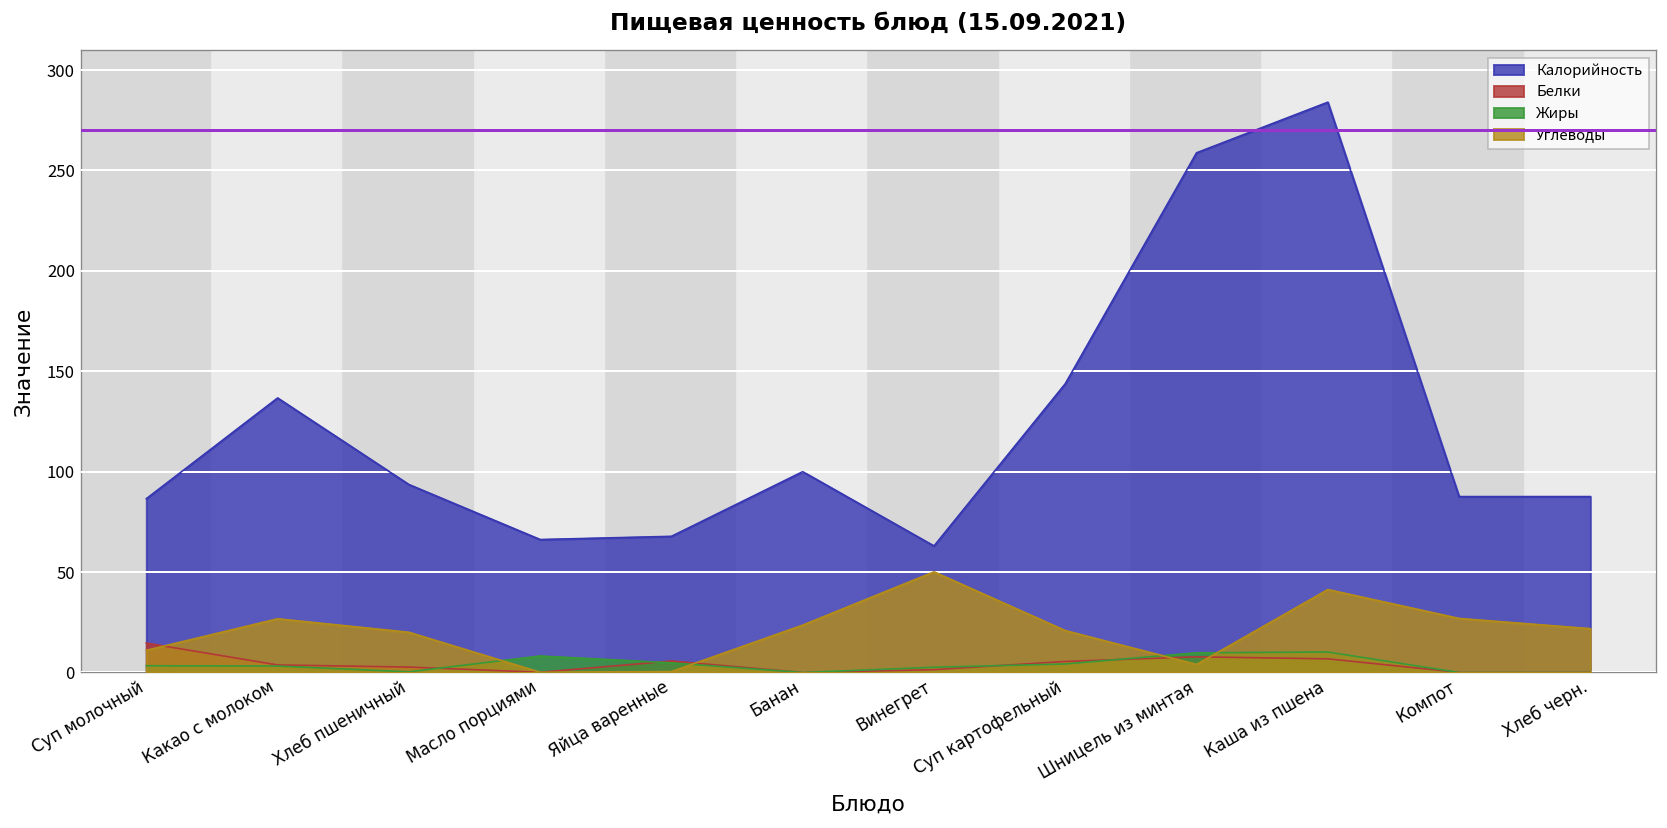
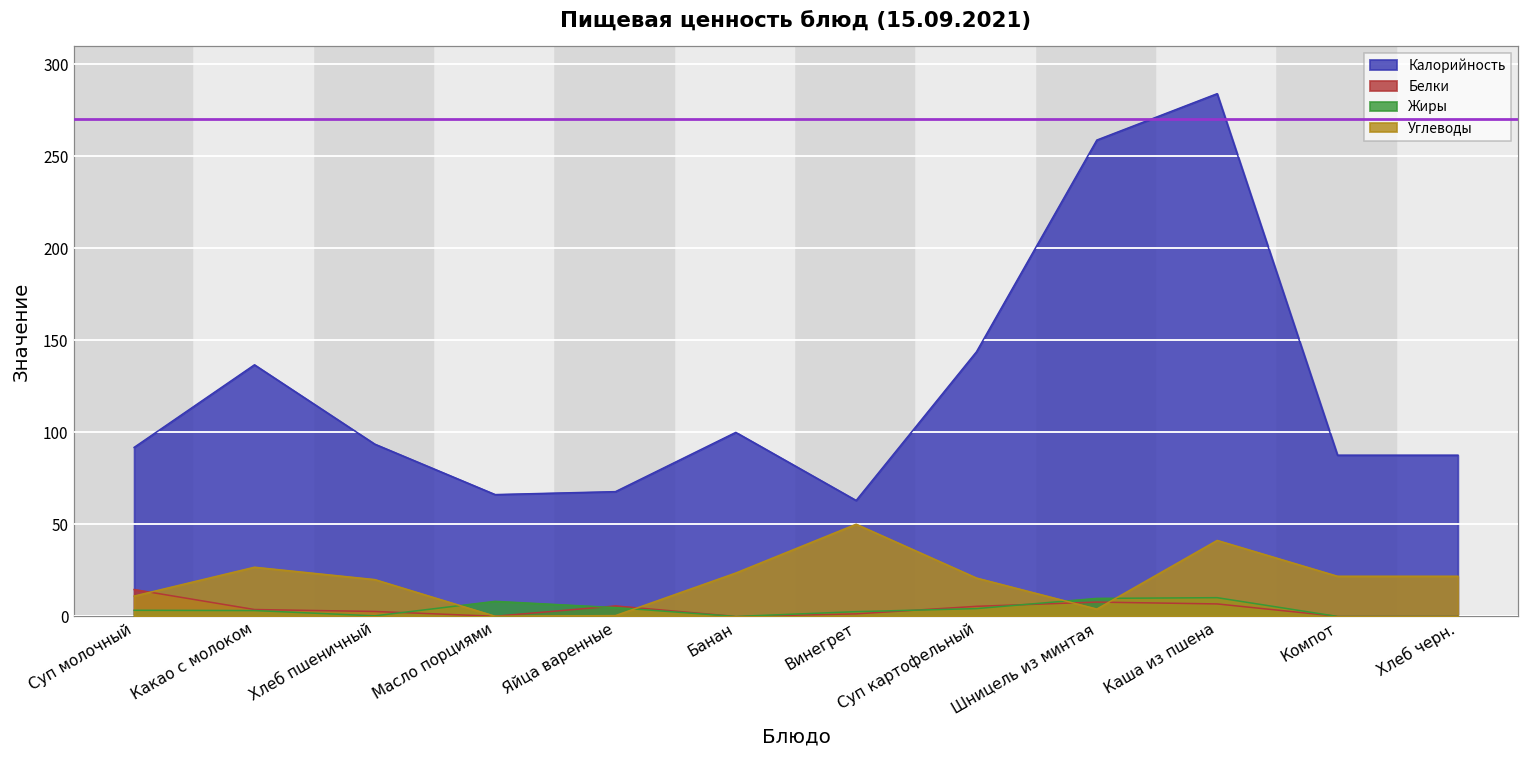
Калорийность, Суп молочный: 87 -> 92
Углеводы, Компот: 27 -> 22
